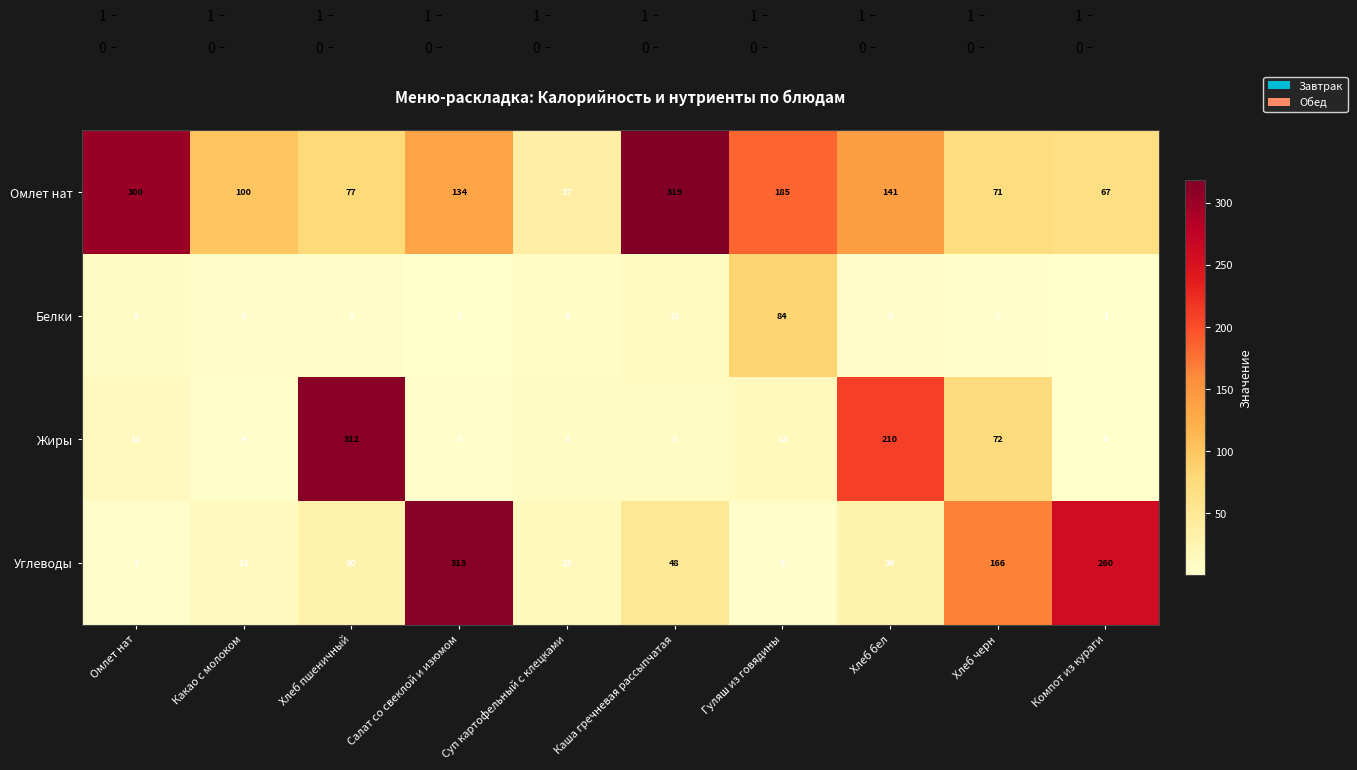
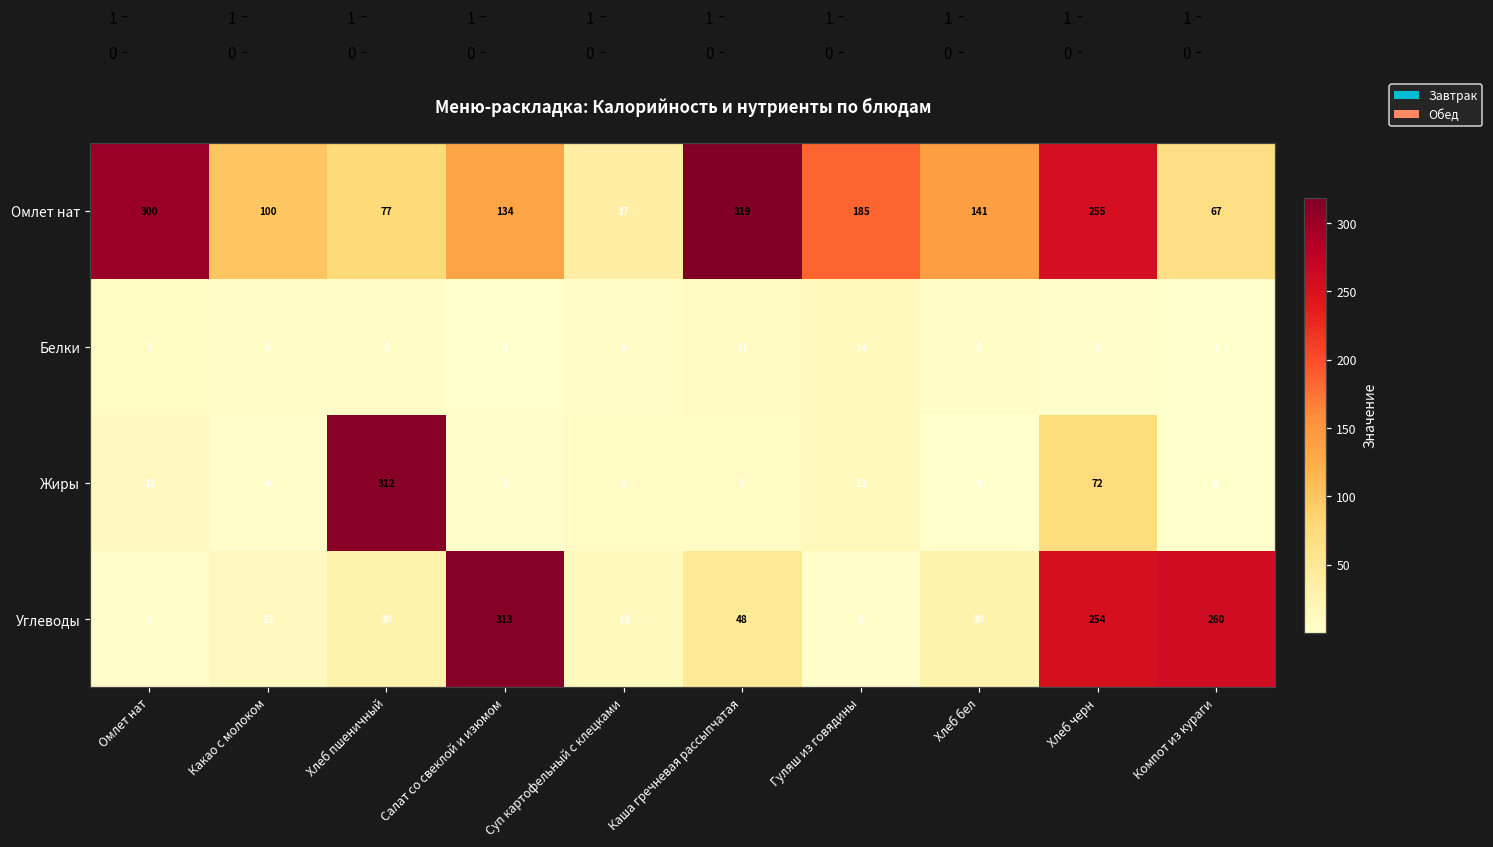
Омлет нат, Хлеб черн: 71 -> 255
Белки, Гуляш из говядины: 84 -> 14
Жиры, Хлеб бел: 210 -> 0
Углеводы, Хлеб черн: 166 -> 254
